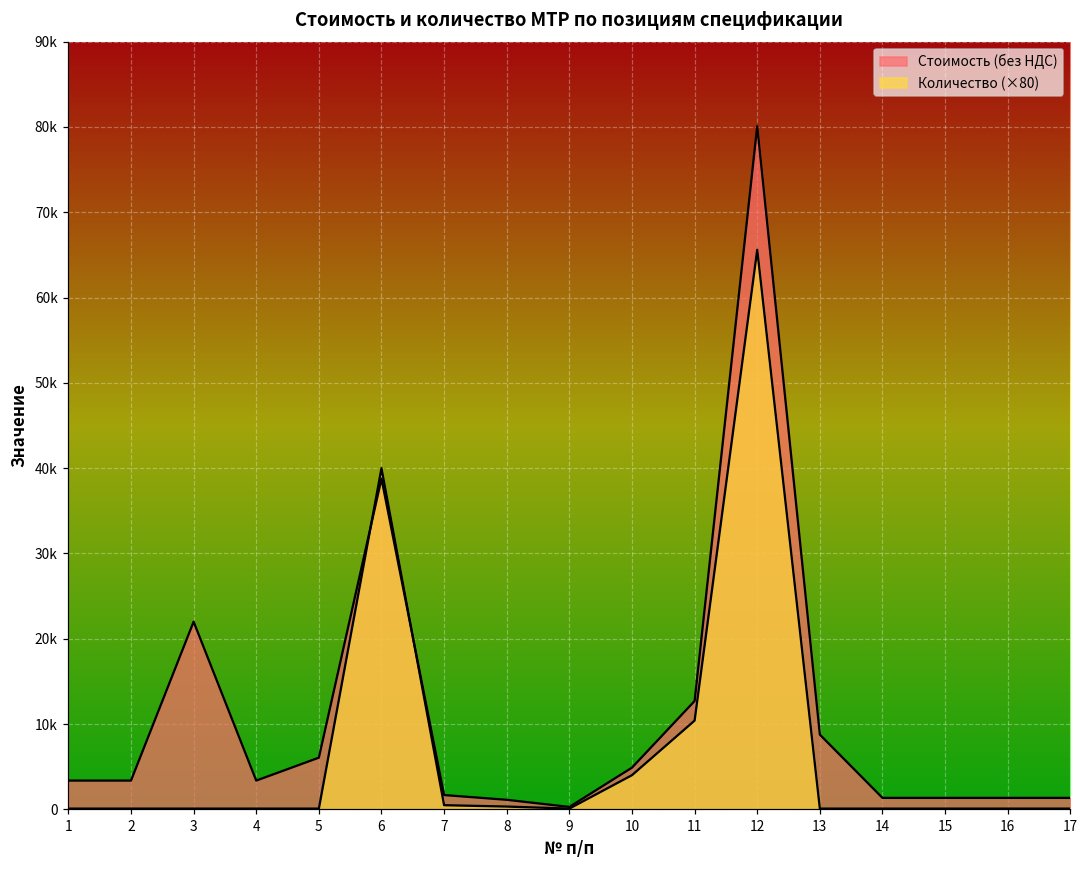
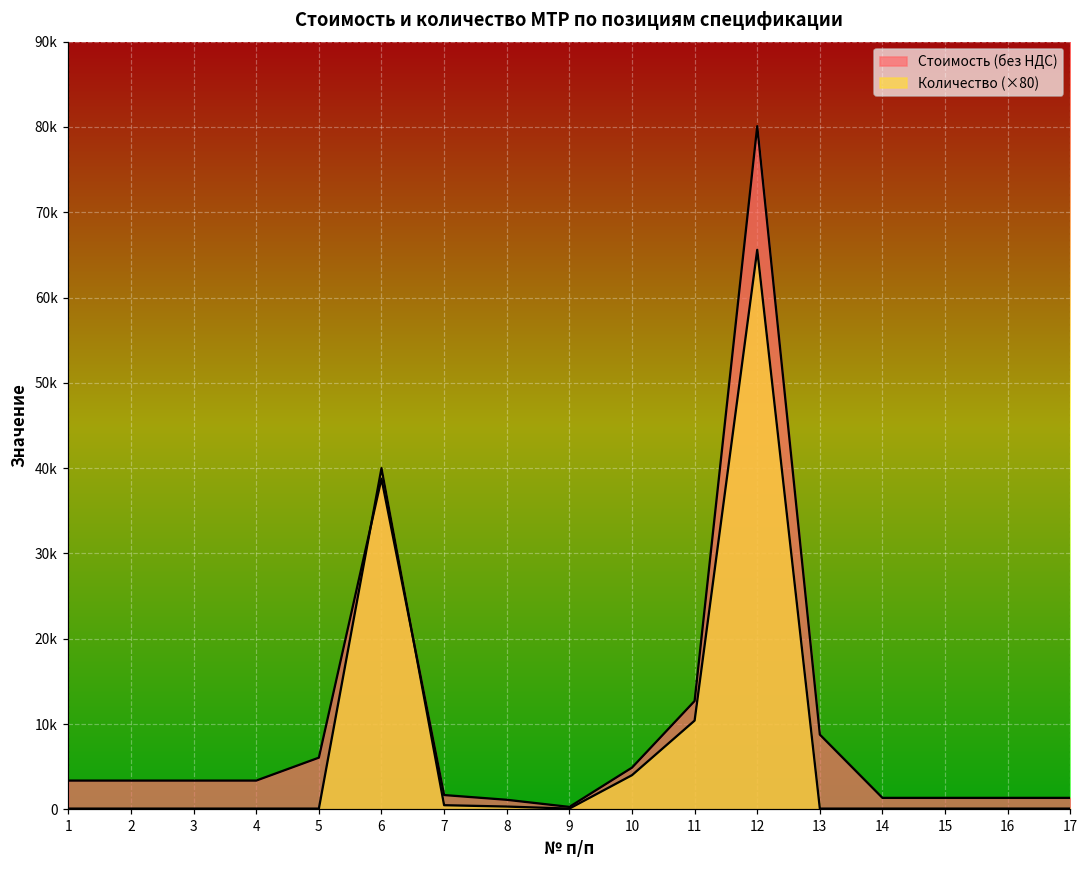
Стоимость (без НДС), 3: 22000 -> 3000
